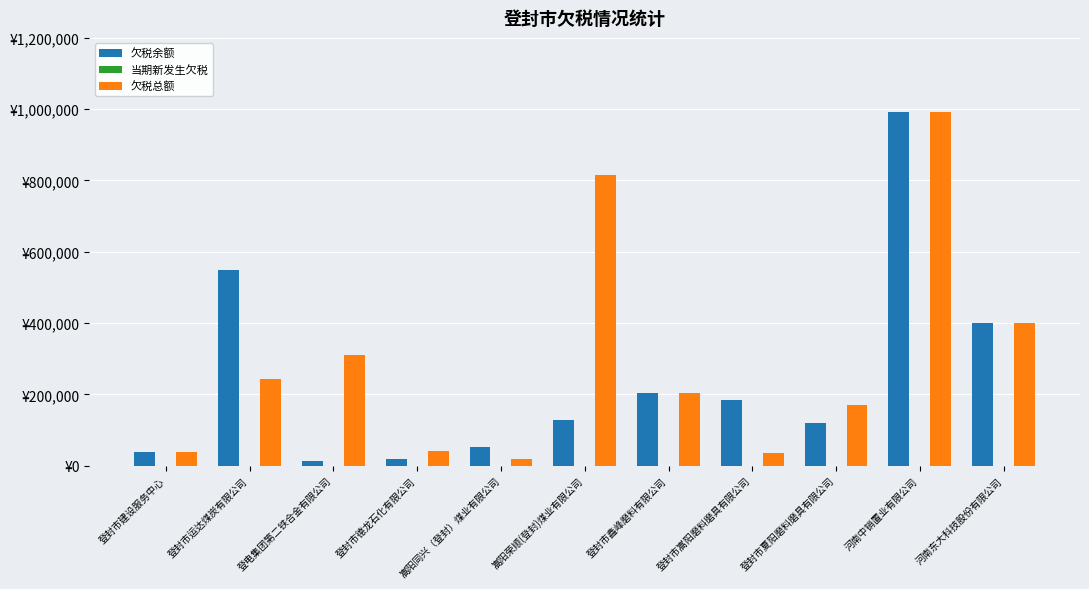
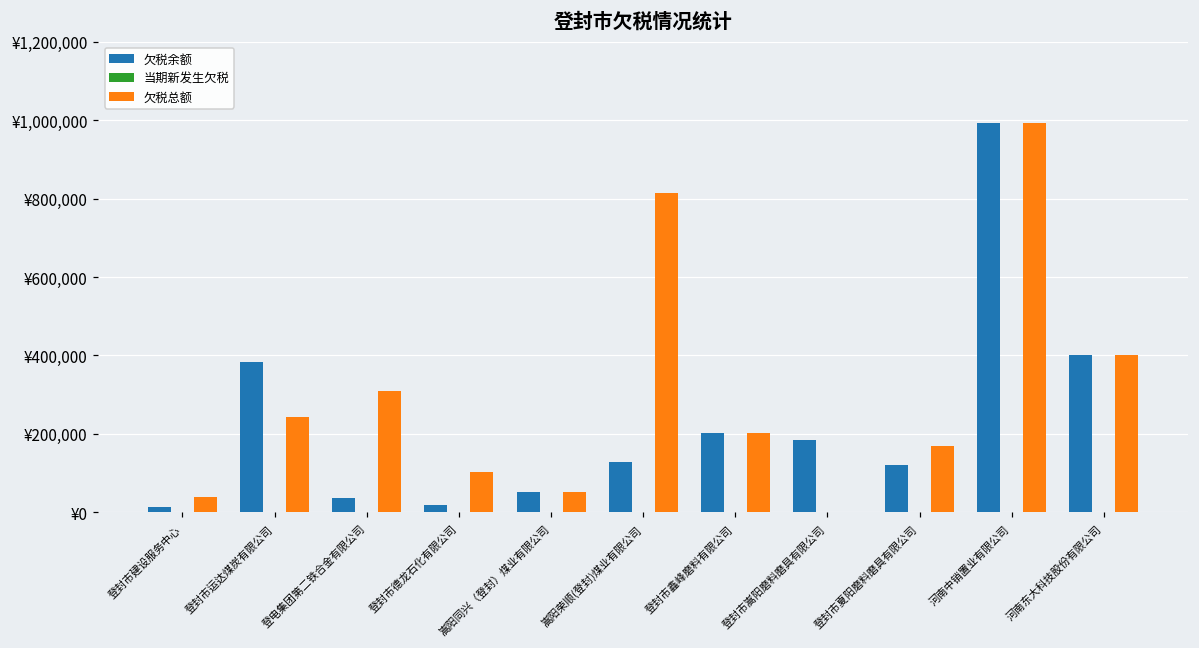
欠税余额, 登封市建设服务中心: ¥40,000 -> ¥10,000
欠税余额, 登封市运达煤炭有限公司: ¥550,000 -> ¥380,000
欠税余额, 登电集团第二铁合金有限公司: ¥10,000 -> ¥40,000
欠税总额, 登封市德龙石化有限公司: ¥40,000 -> ¥100,000
欠税总额, 嵩阳同兴（登封）煤业有限公司: ¥20,000 -> ¥50,000
欠税总额, 登封市嵩阳磨料磨具有限公司: ¥40,000 -> ¥0
